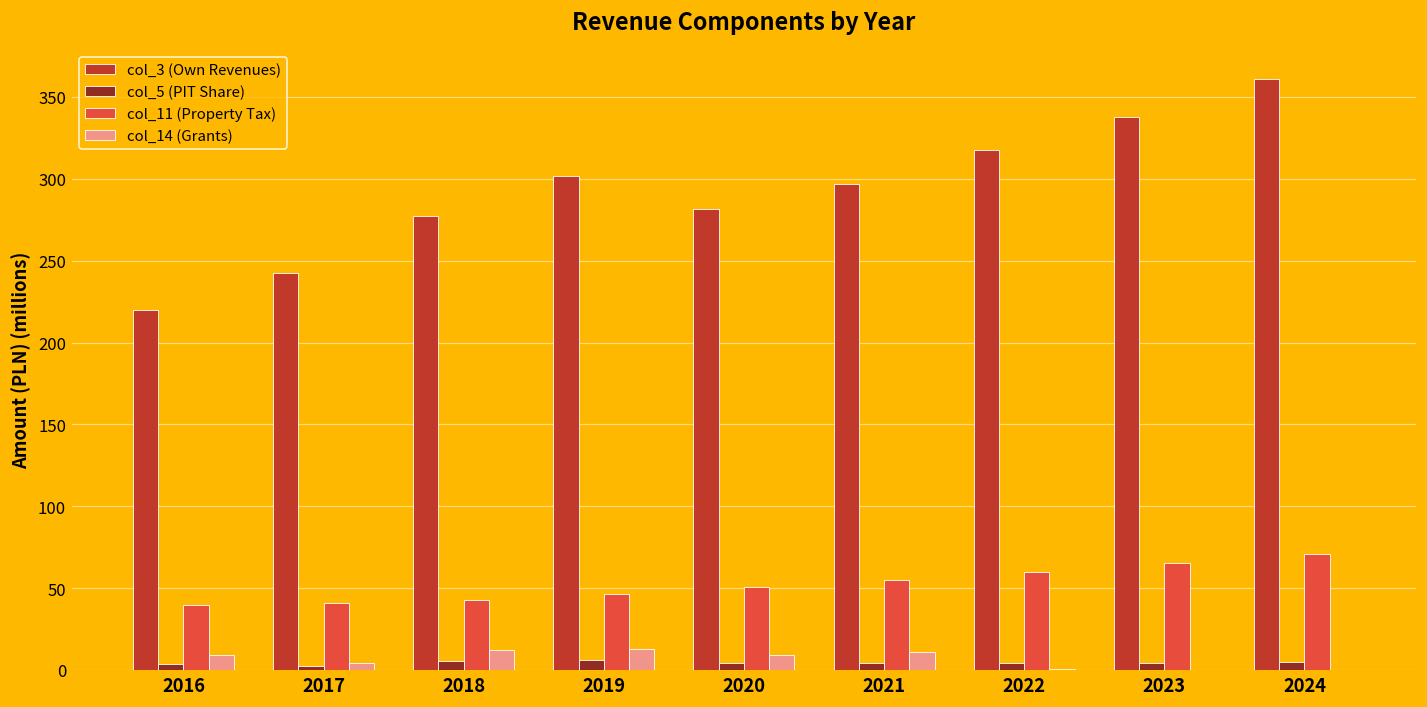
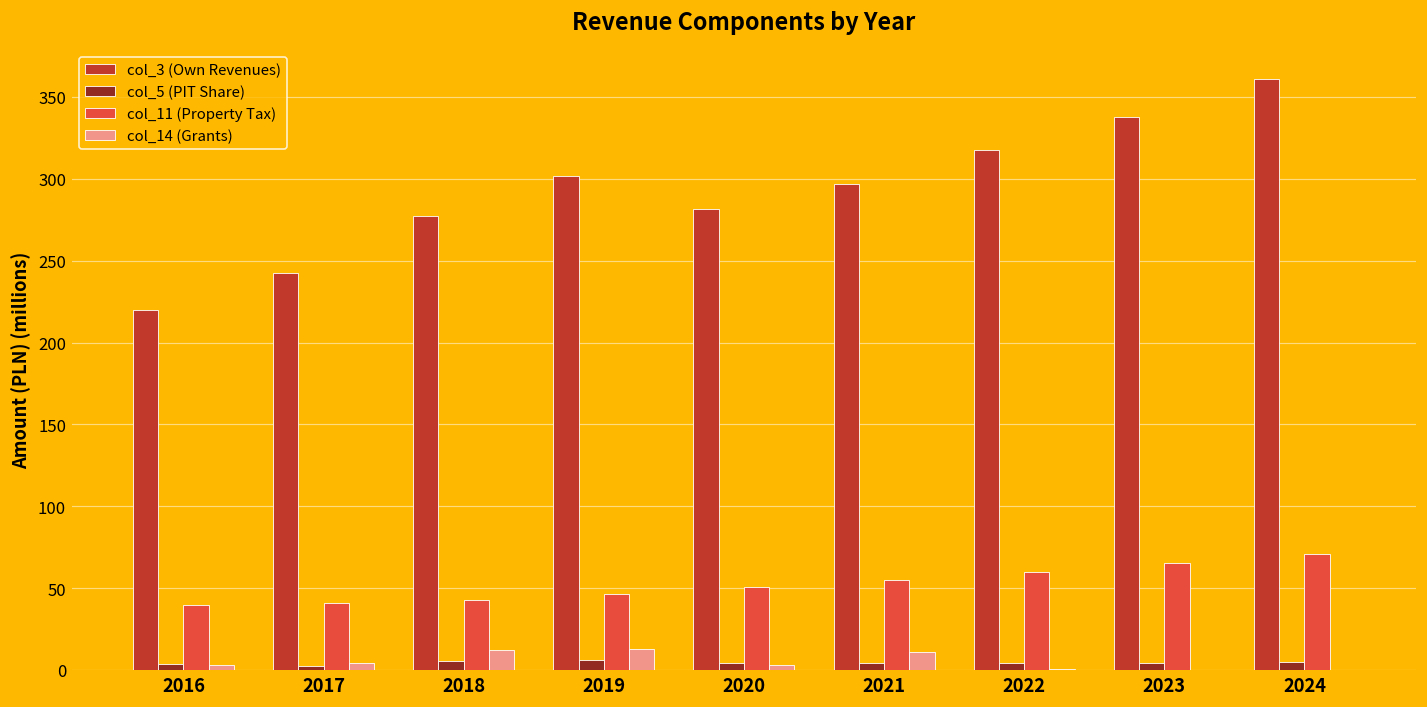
col_14 (Grants), 2016: 9 -> 3
col_14 (Grants), 2020: 9 -> 3
